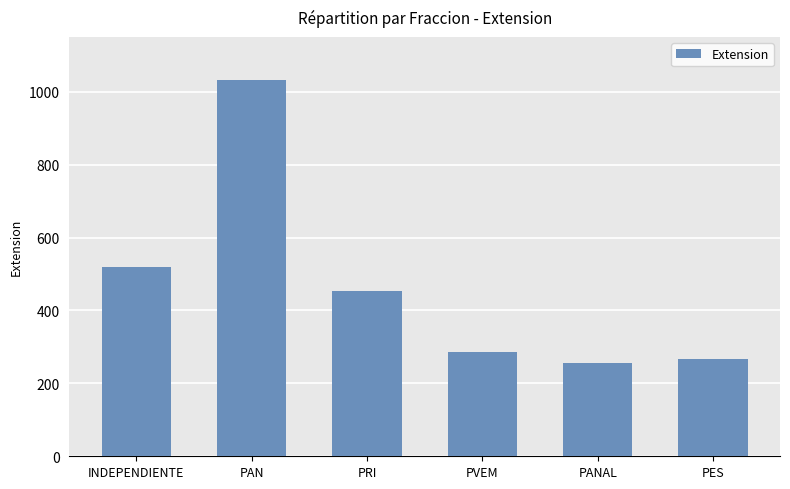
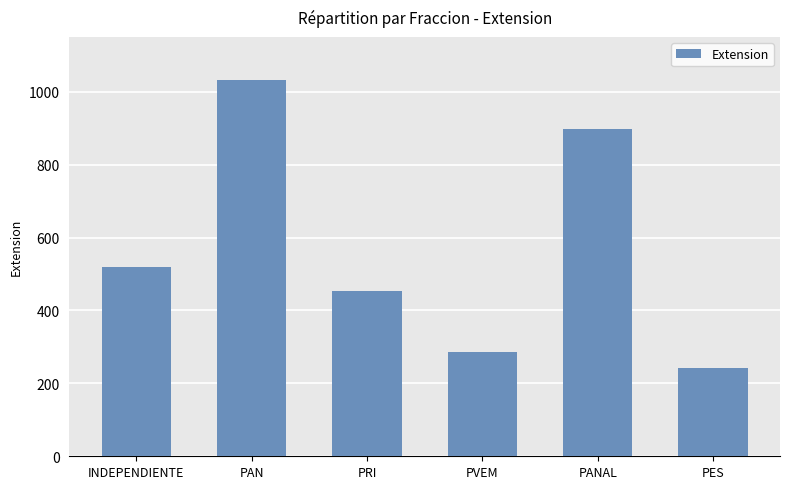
PANAL: 260 -> 900
PES: 270 -> 240
